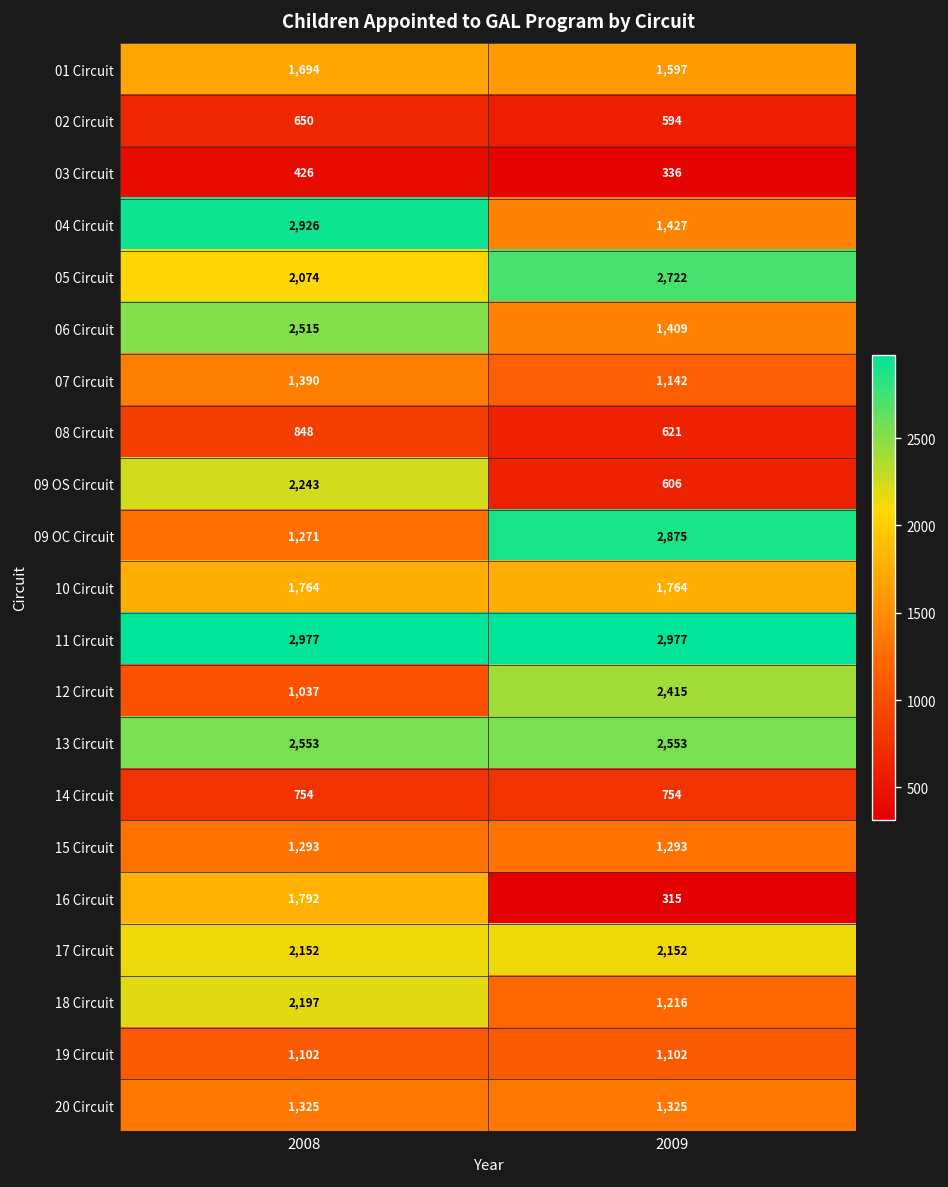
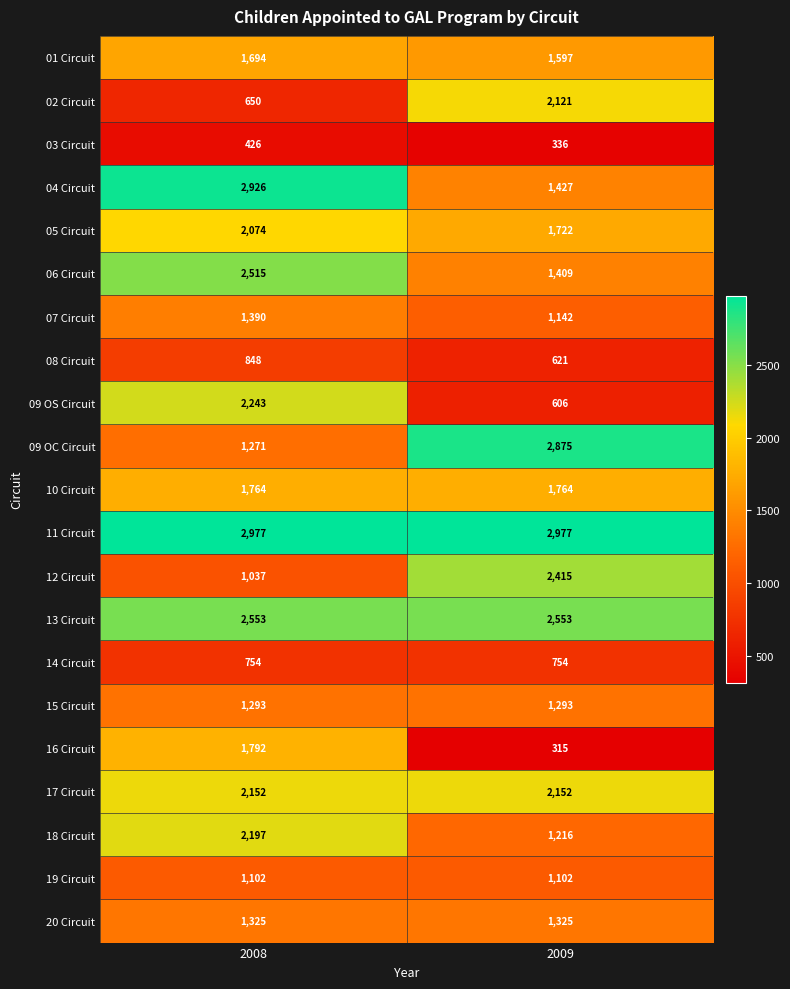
02 Circuit, 2009: 594 -> 2,121
05 Circuit, 2009: 2,722 -> 1,722
